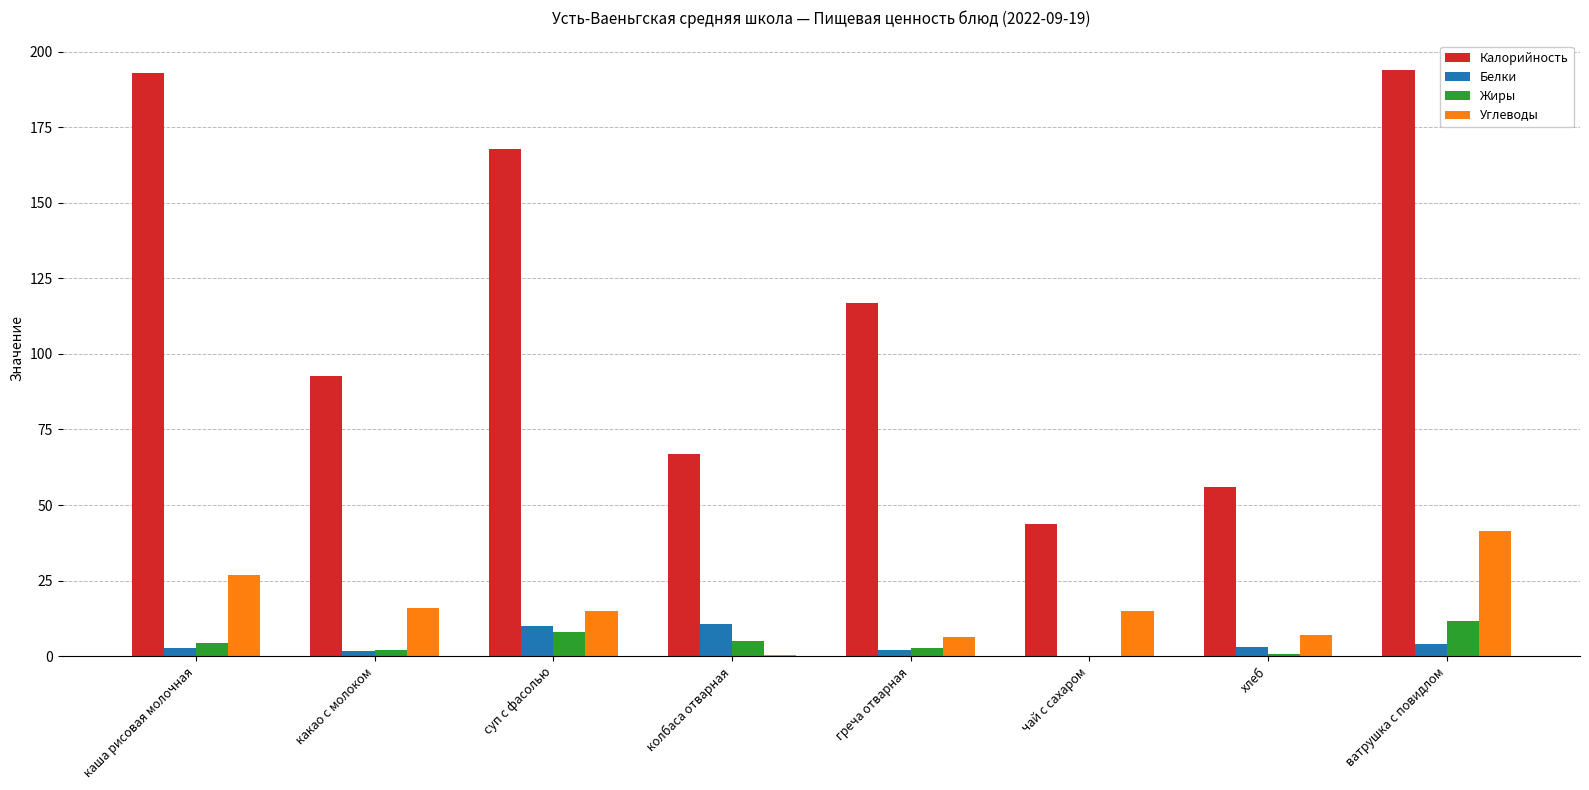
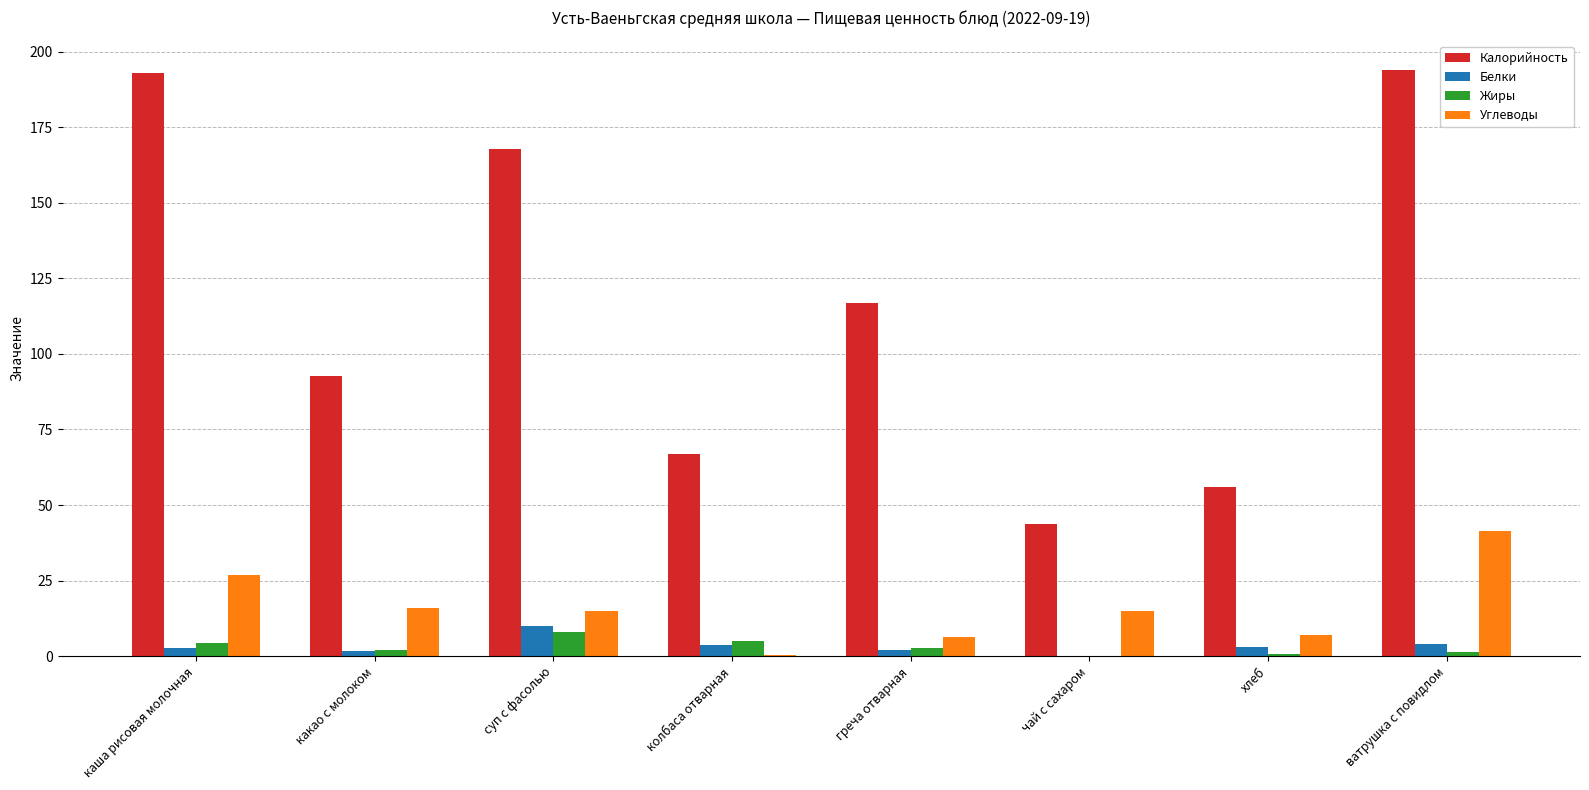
Белки, колбаса отварная: 11 -> 4
Жиры, ватрушка с повидлом: 12 -> 1
